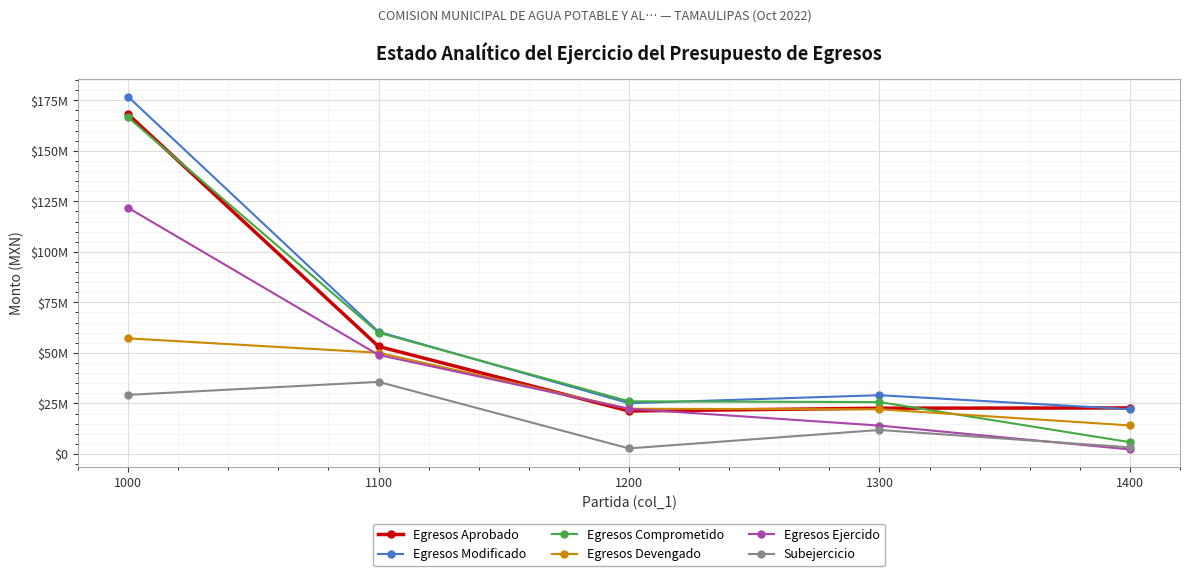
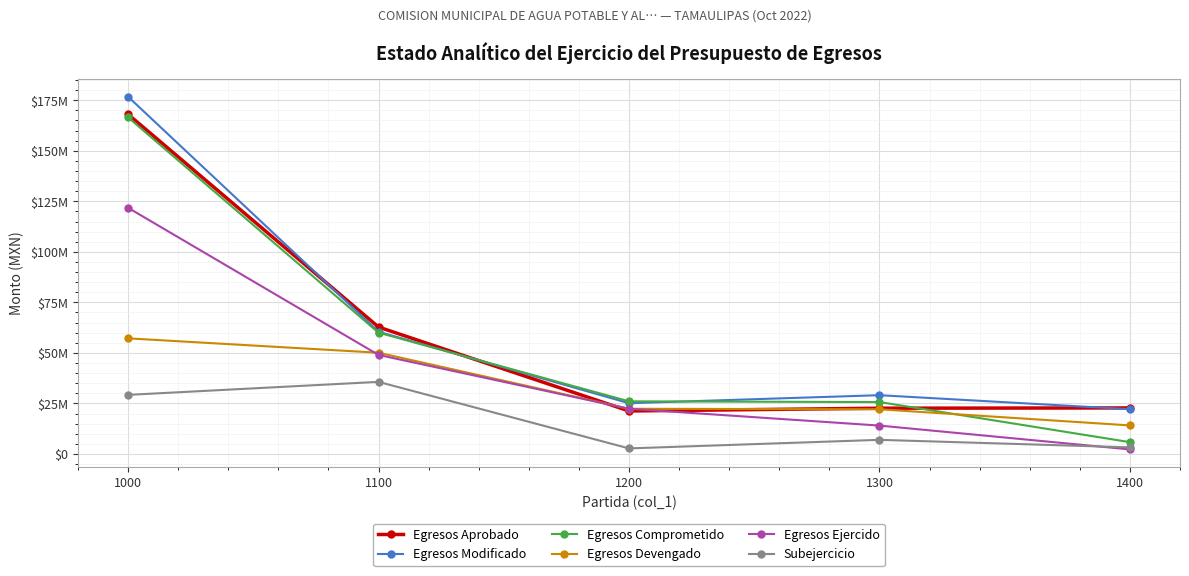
Egresos Aprobado, 1100: $53000000 -> $63000000
Subejercicio, 1300: $12000000 -> $7000000
